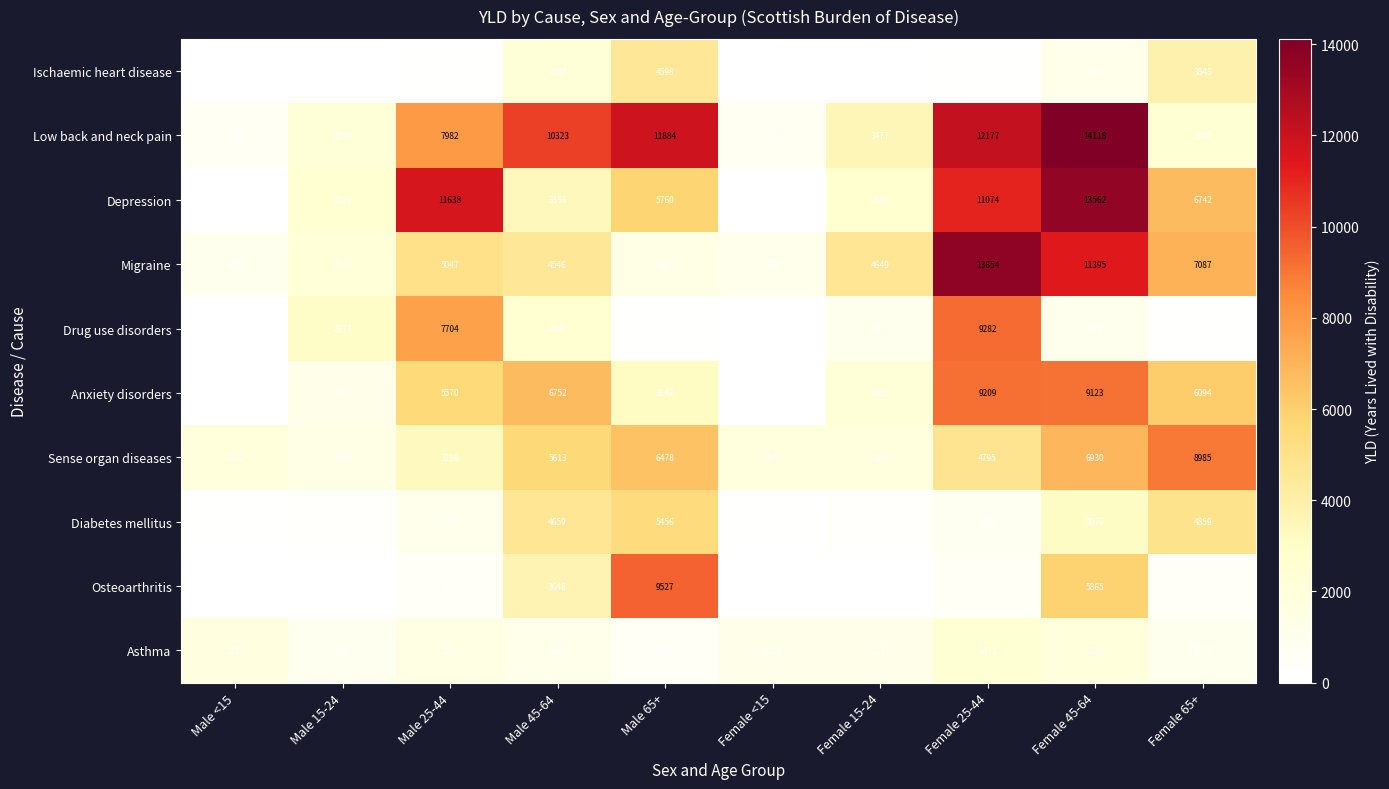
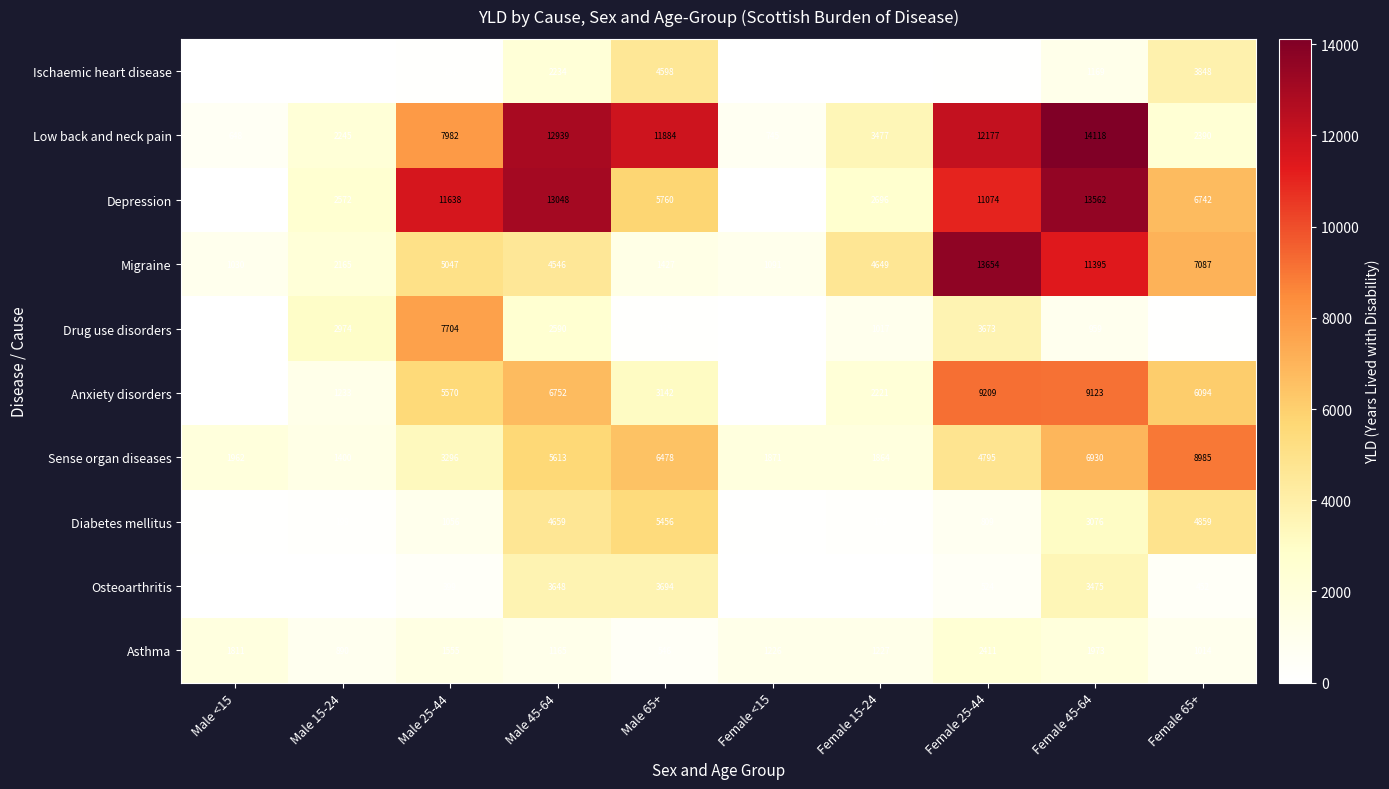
Low back and neck pain, Male 45-64: 10323 -> 12939
Depression, Male 45-64: 3356 -> 13048
Drug use disorders, Female 25-44: 9282 -> 3673
Osteoarthritis, Male 65+: 9527 -> 3694
Osteoarthritis, Female 45-64: 5865 -> 3475
